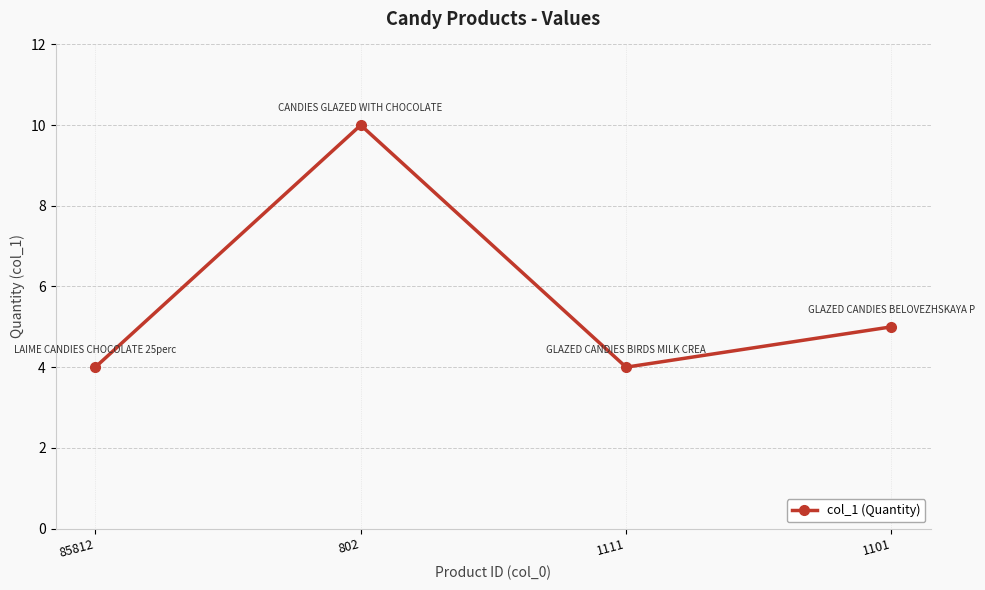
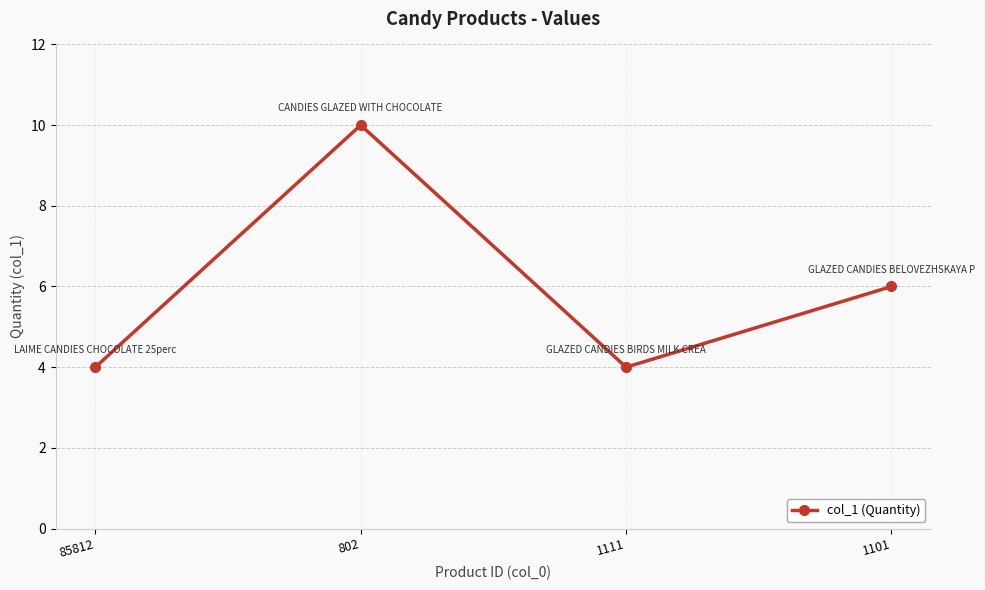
1101: 5 -> 6
